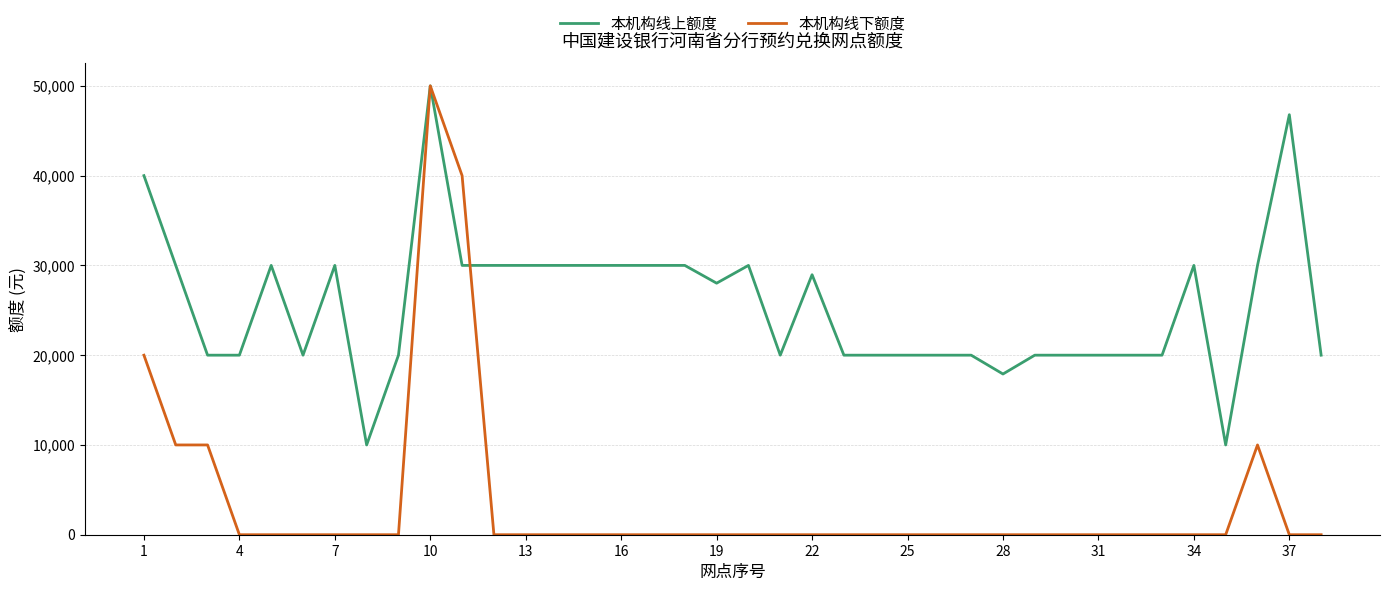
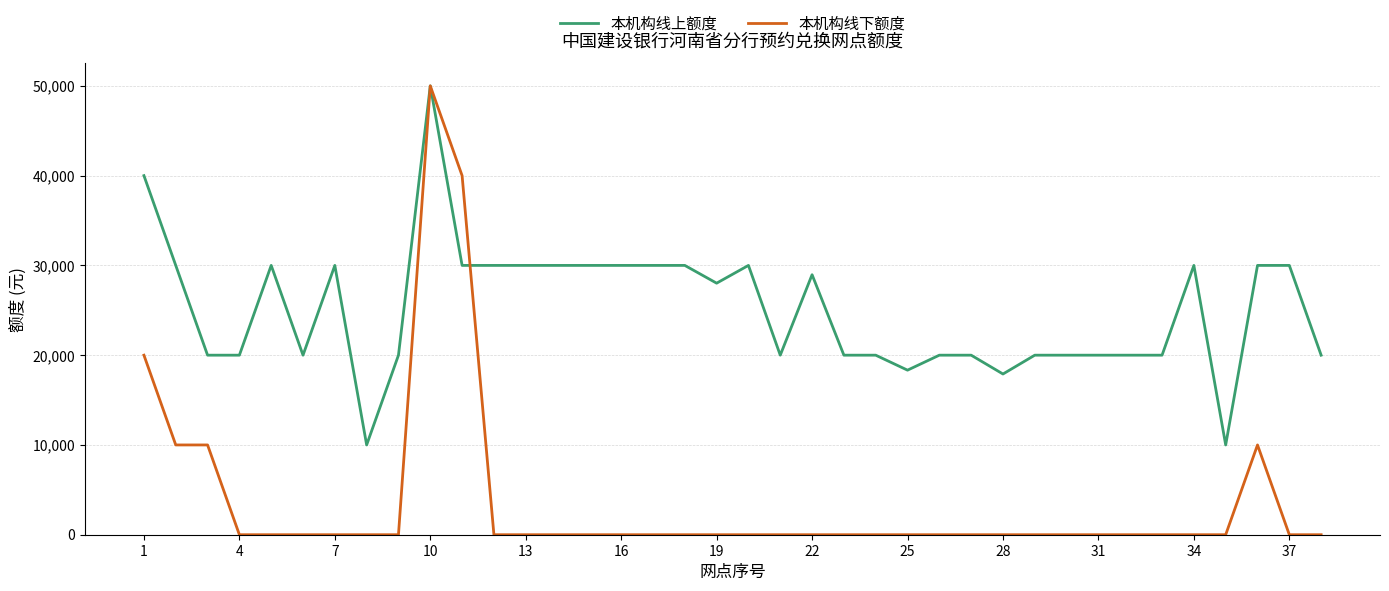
本机构线上额度, 25: 20,000 -> 18,000
本机构线上额度, 37: 47,000 -> 30,000
